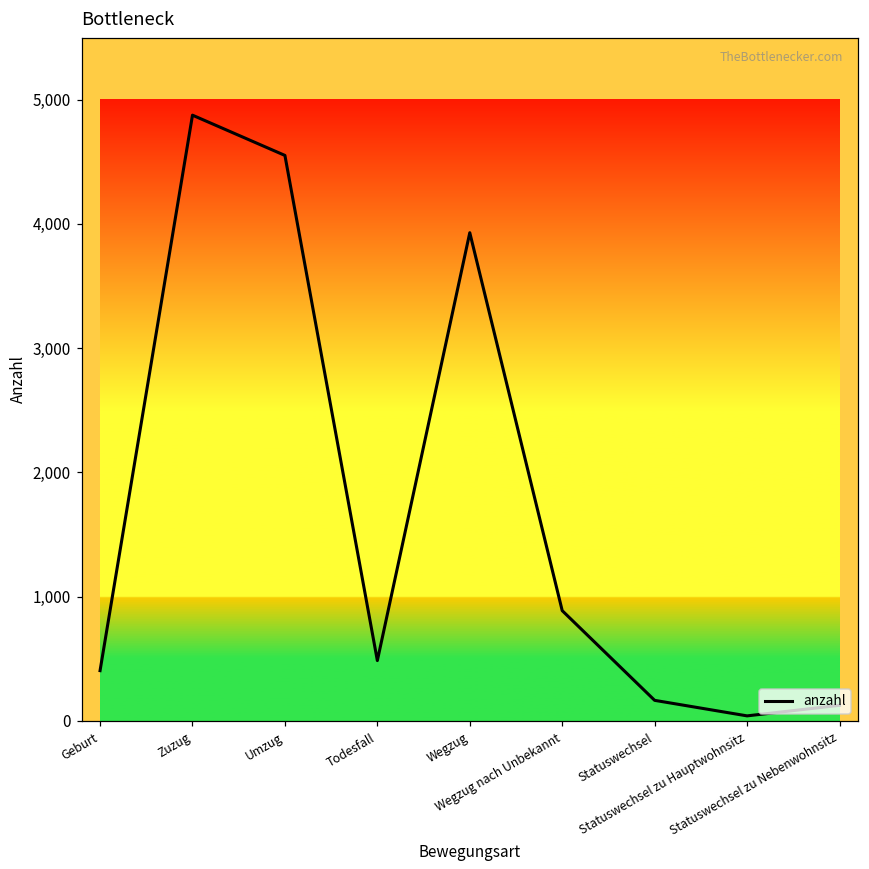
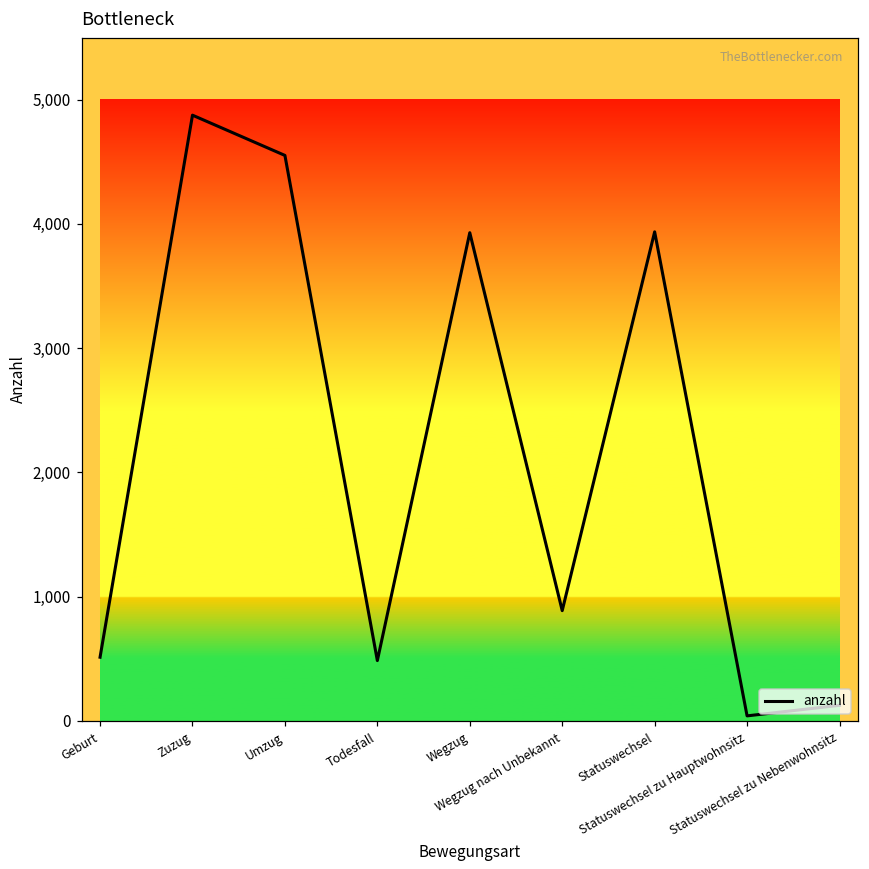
Geburt: 400 -> 510
Statuswechsel: 170 -> 3,940
